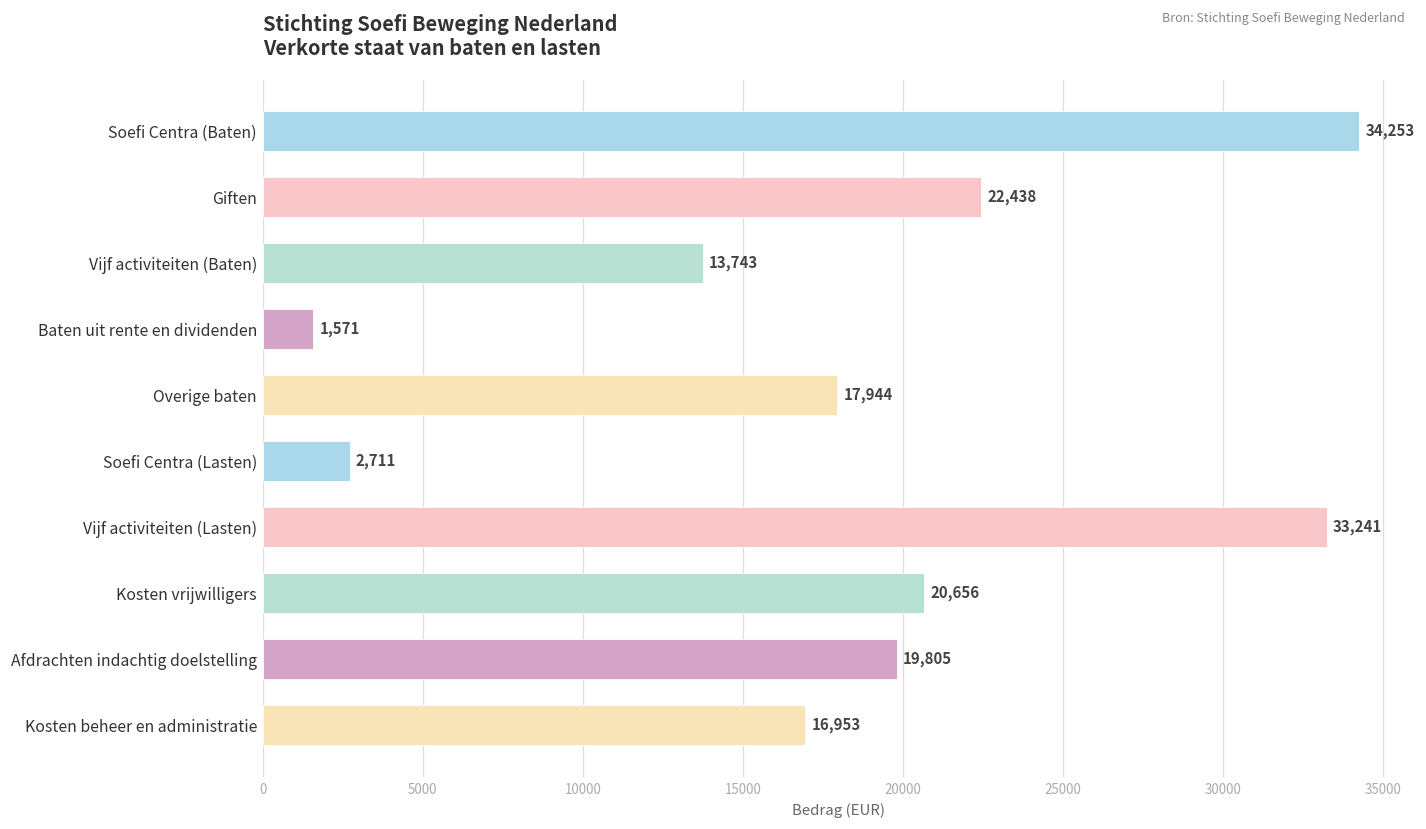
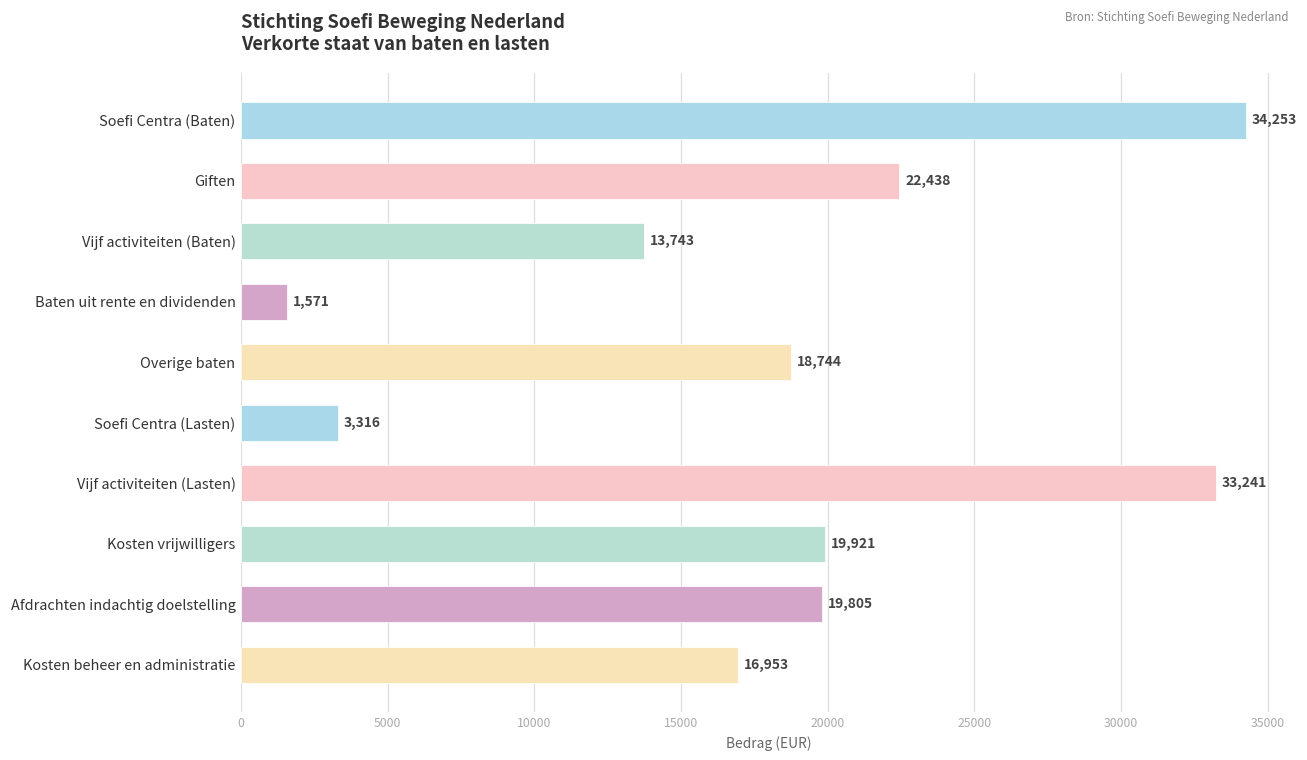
Overige baten: 17,944 -> 18,744
Soefi Centra (Lasten): 2,711 -> 3,316
Kosten vrijwilligers: 20,656 -> 19,921
